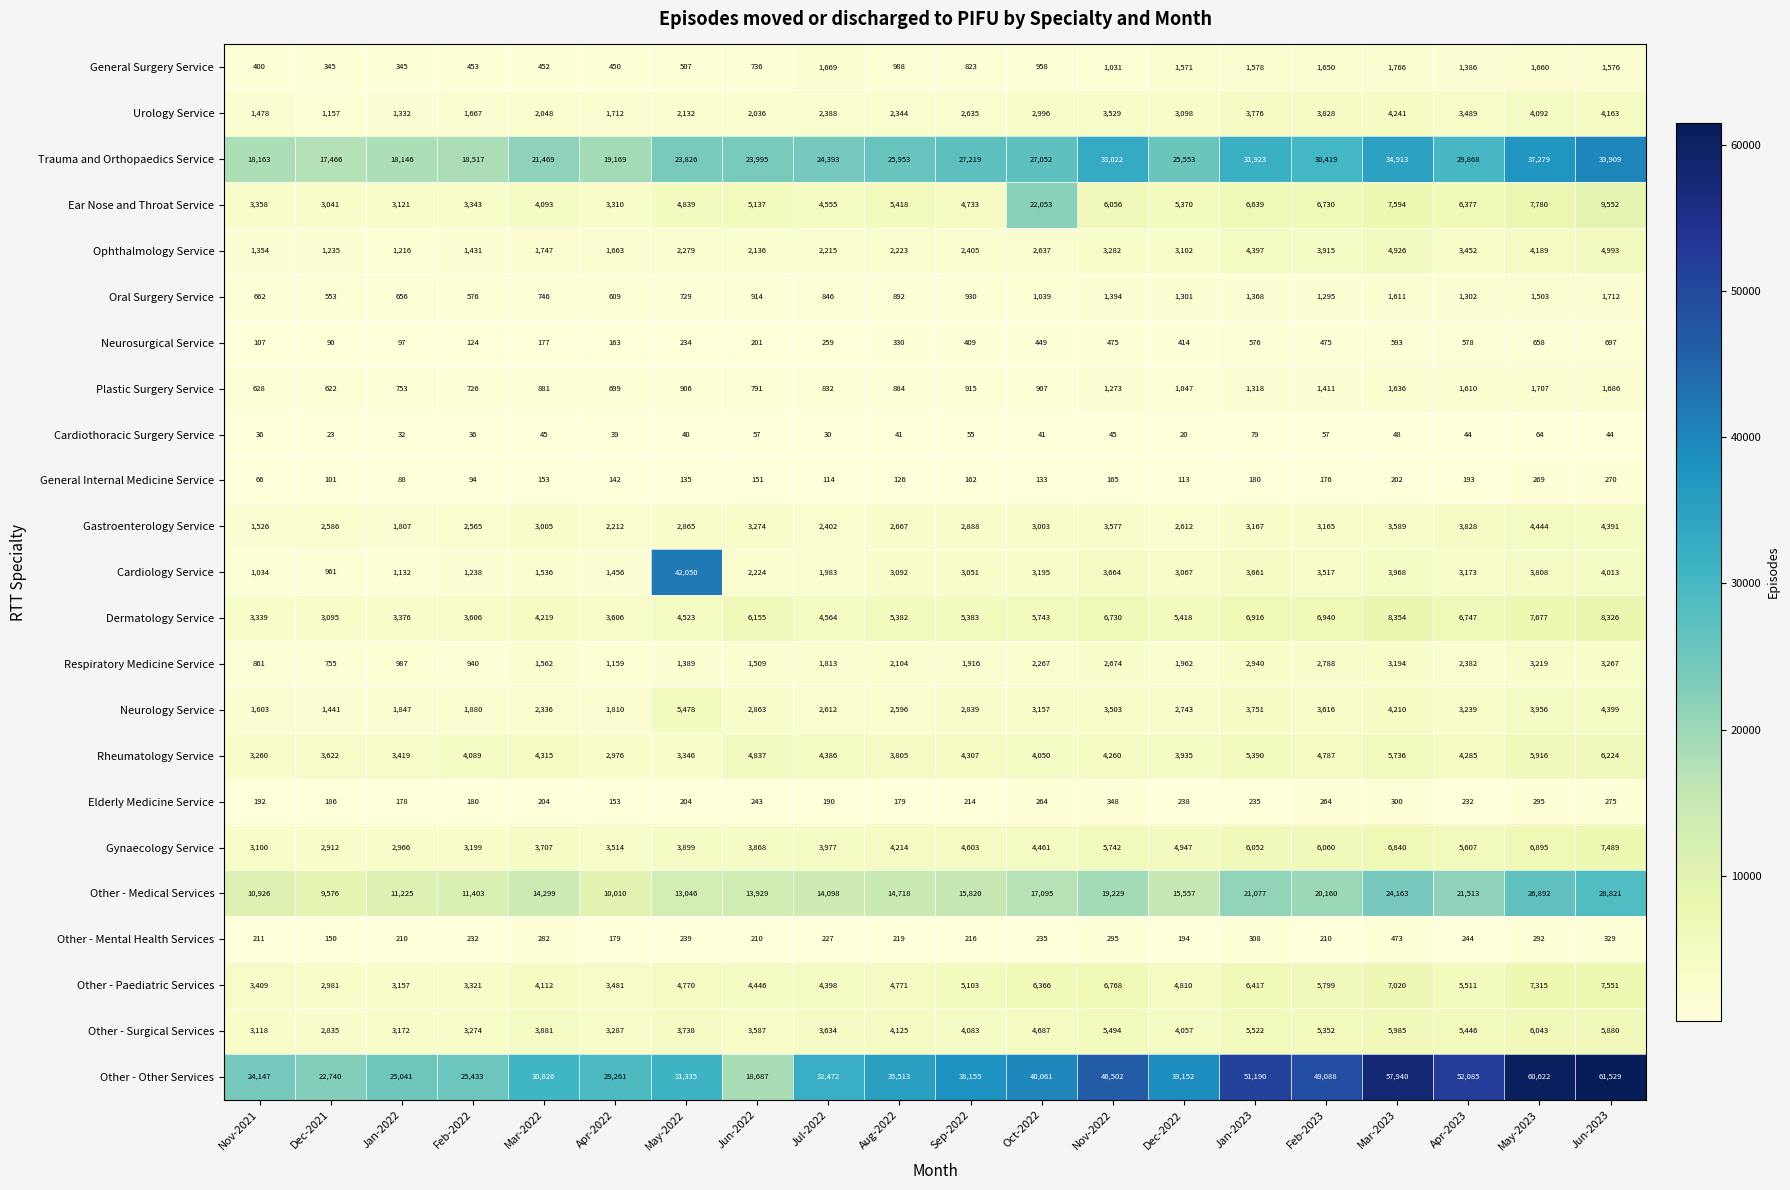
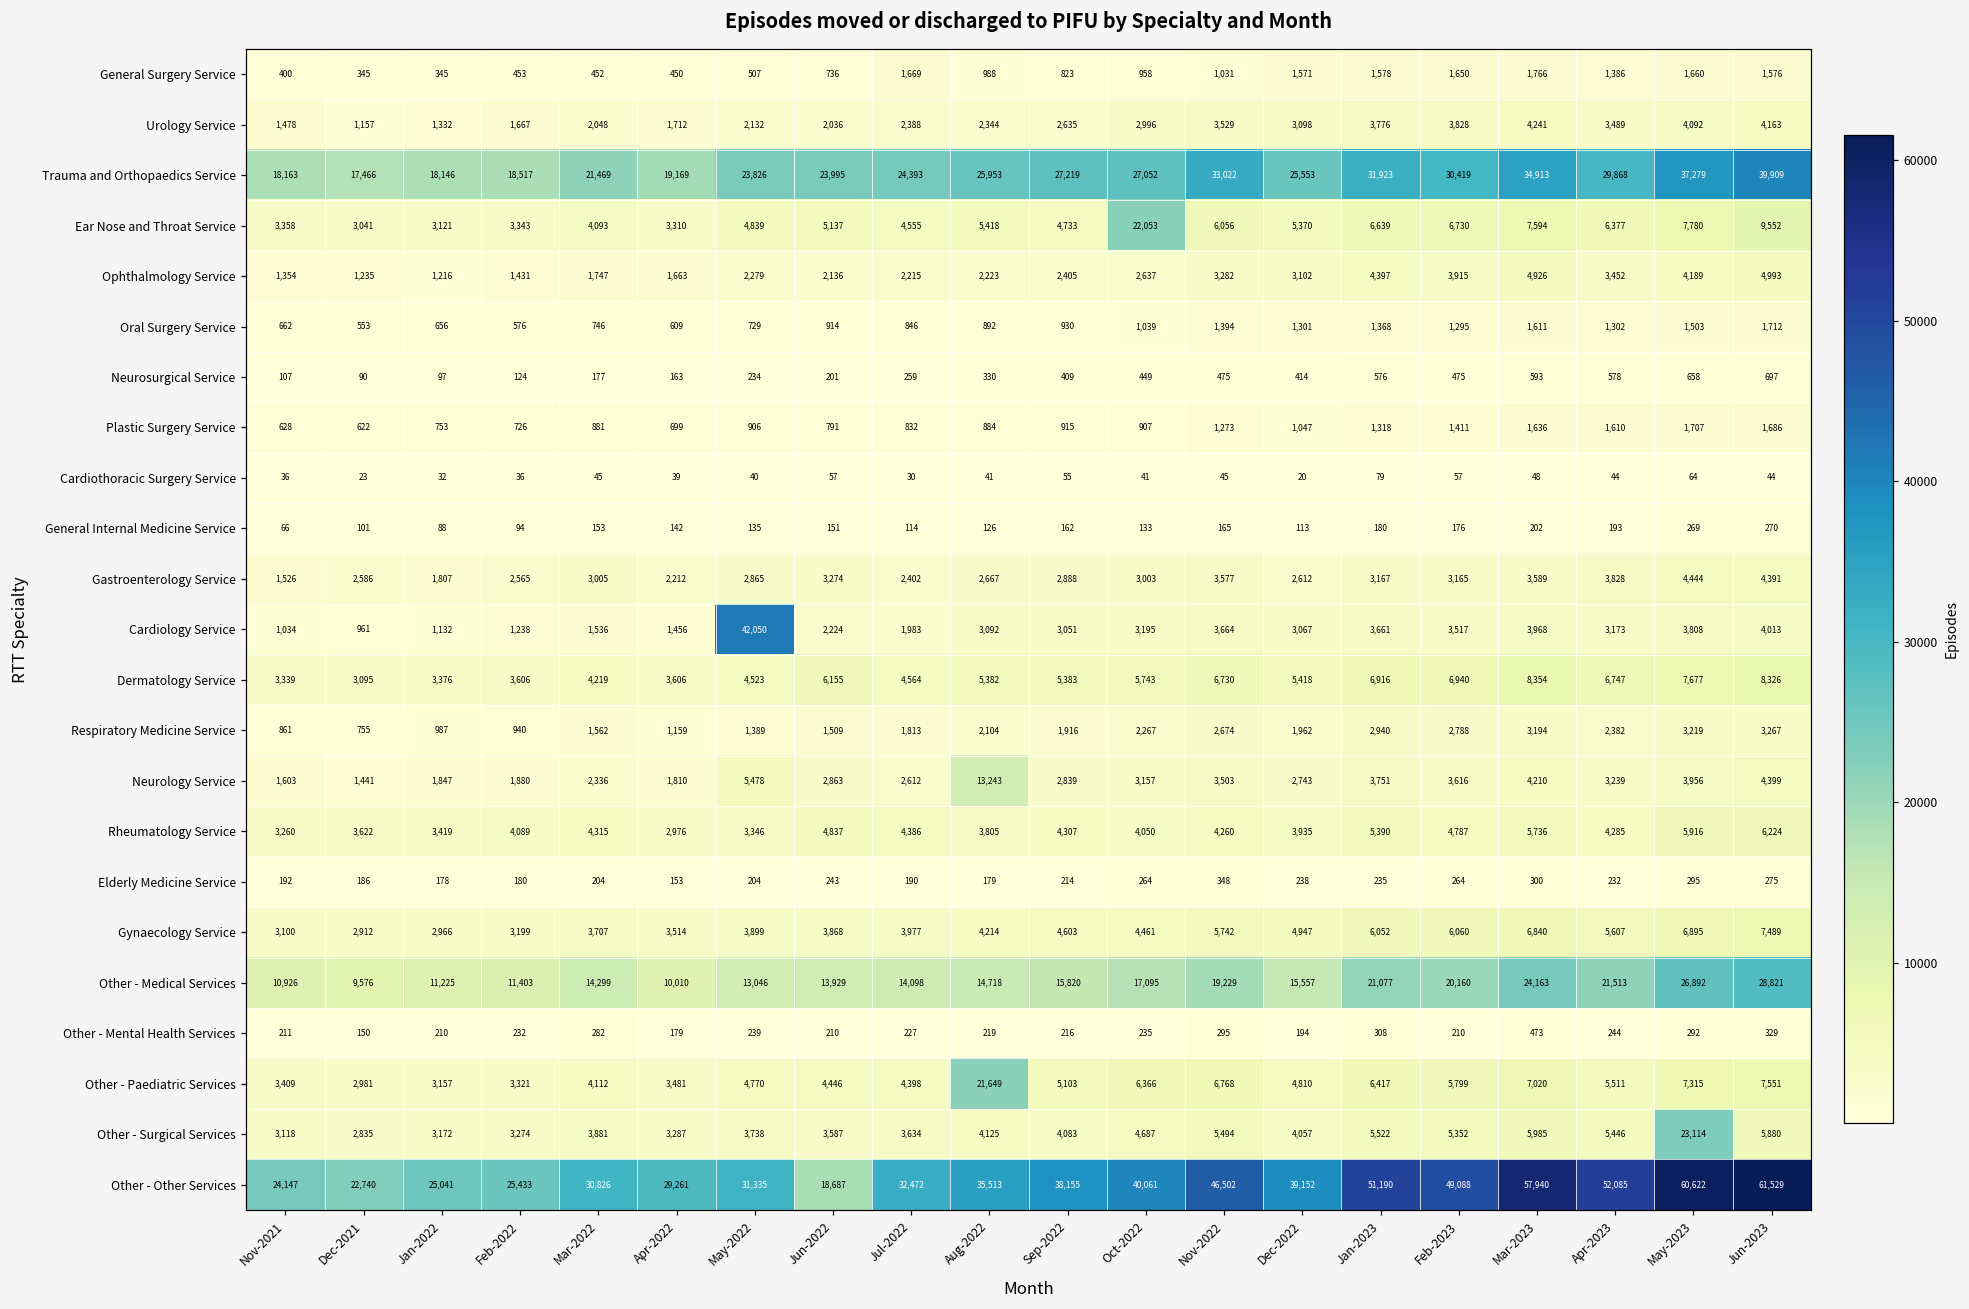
Neurology Service, Aug-2022: 2,596 -> 13,243
Other - Paediatric Services, Aug-2022: 4,771 -> 21,649
Other - Surgical Services, May-2023: 6,043 -> 23,114
